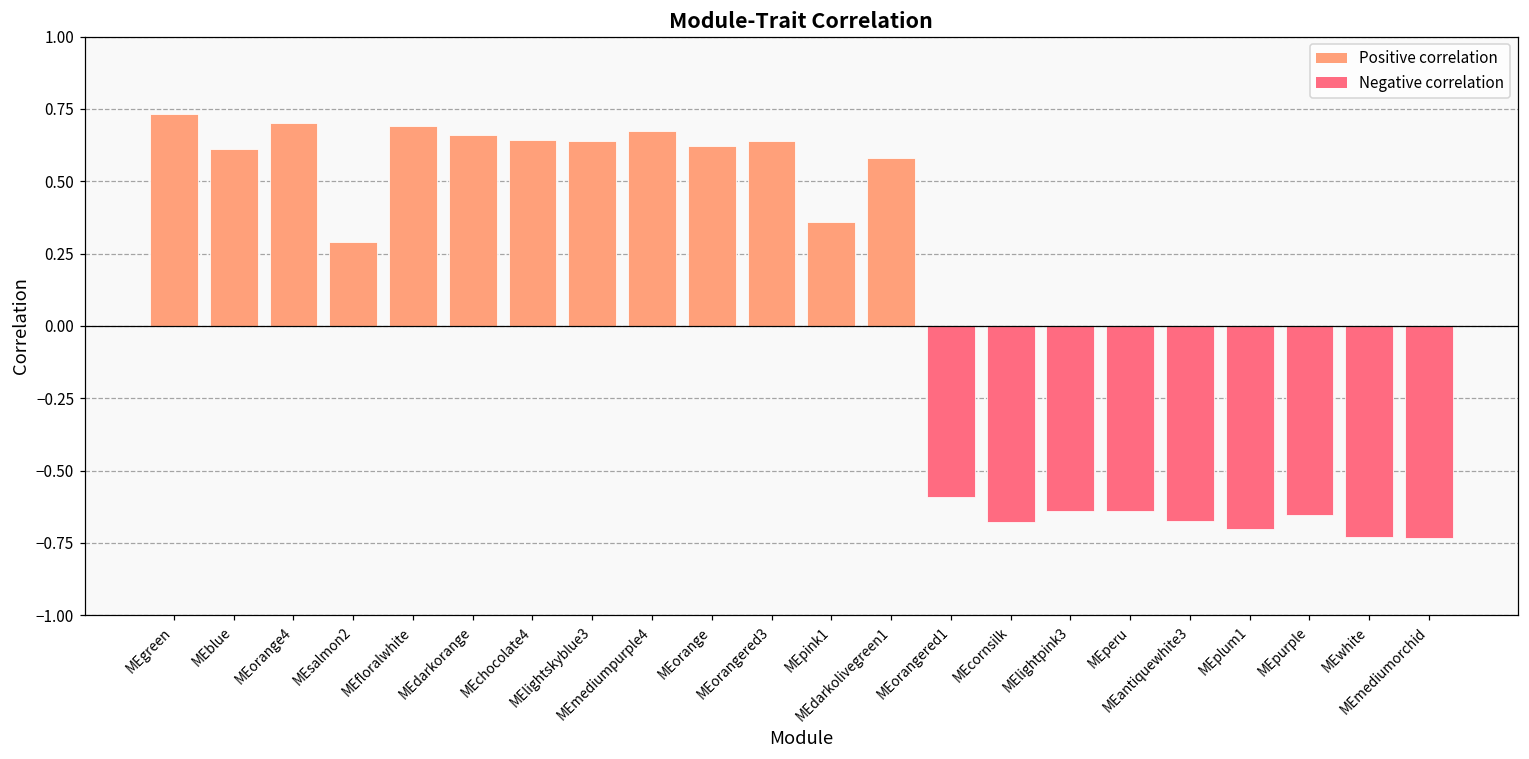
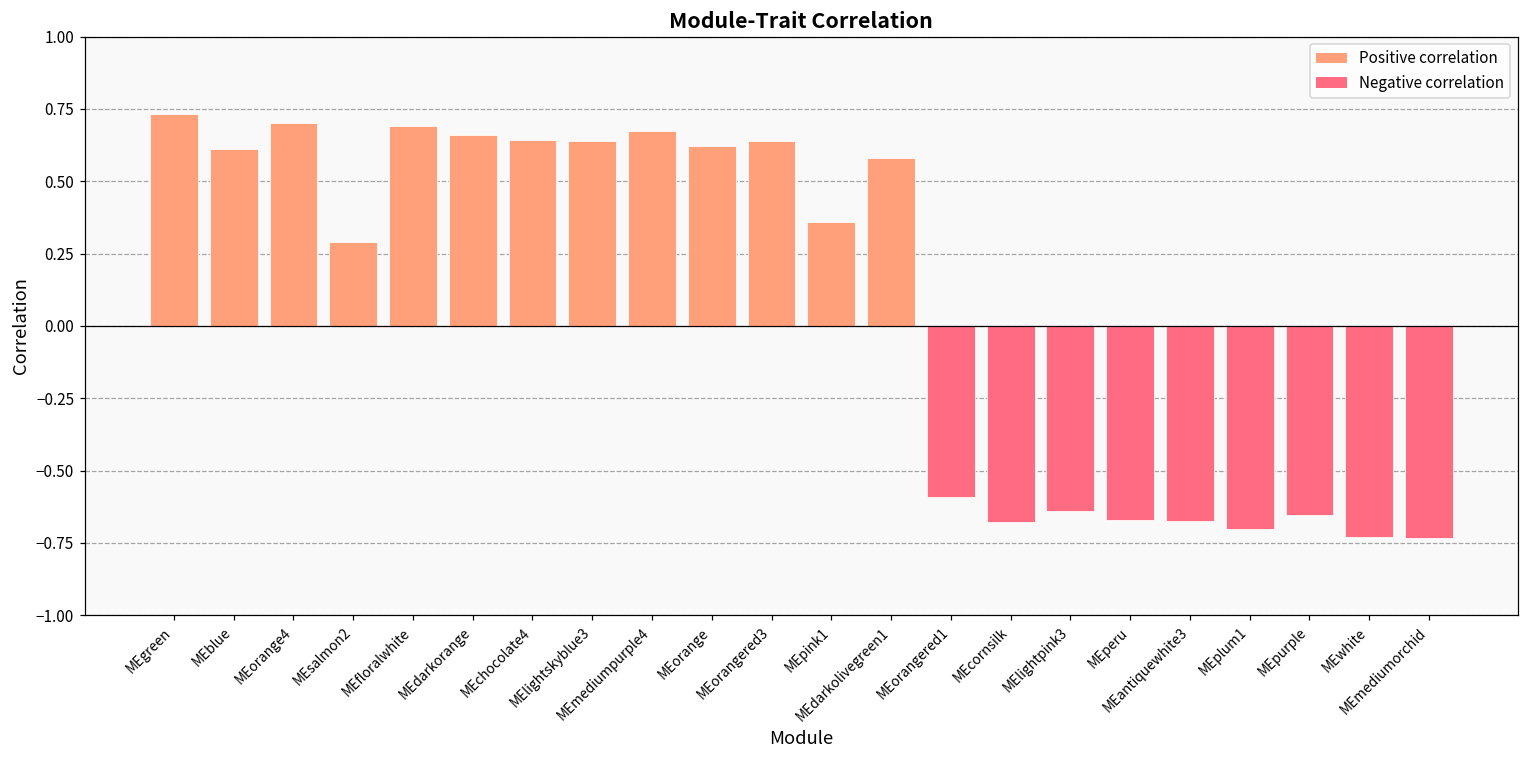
MEperu: -0.64 -> -0.67
